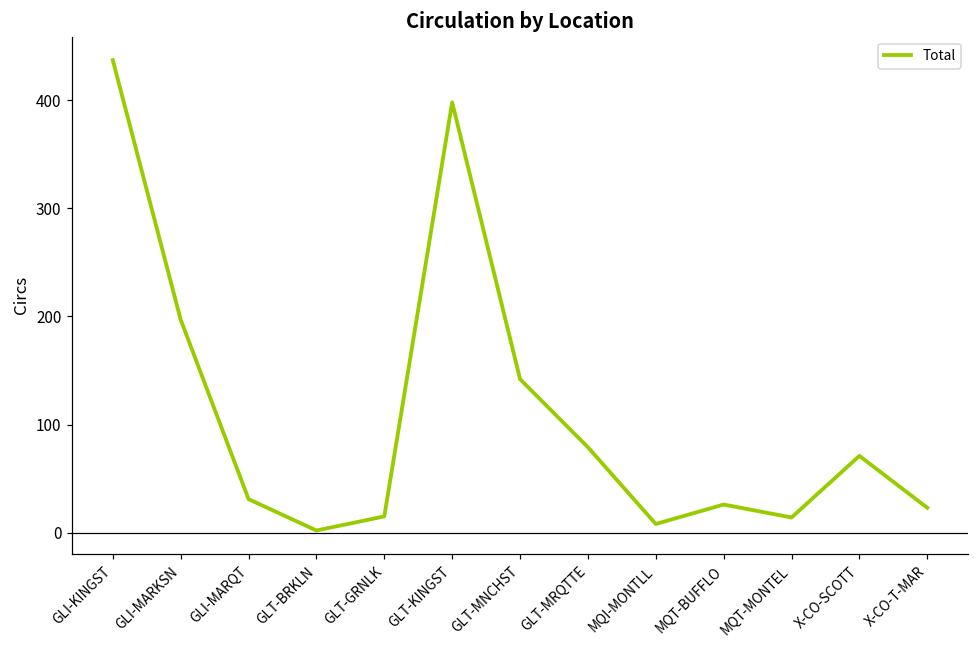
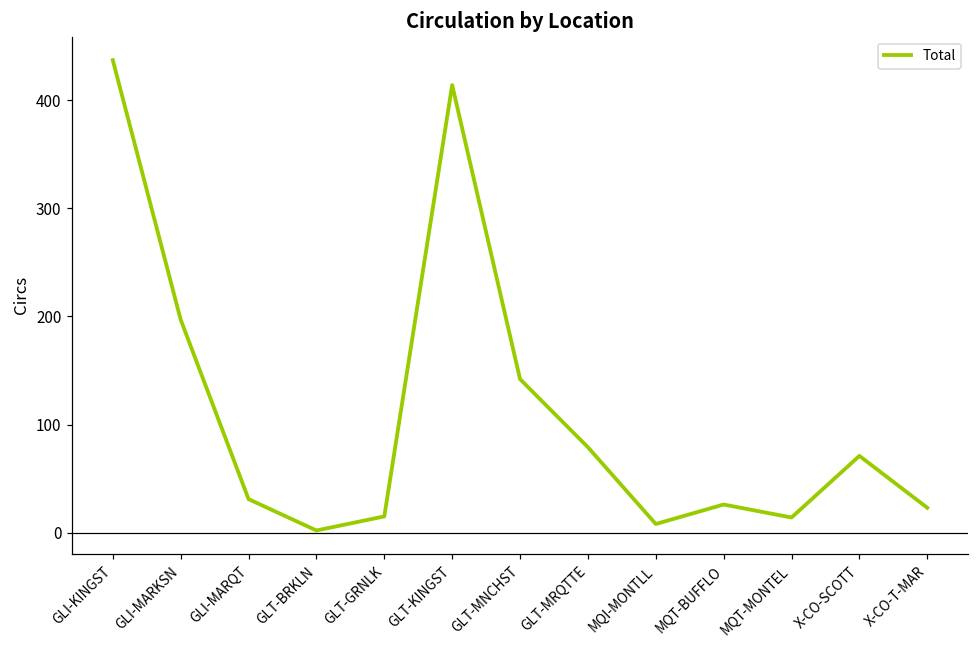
GLT-KINGST: 400 -> 410
